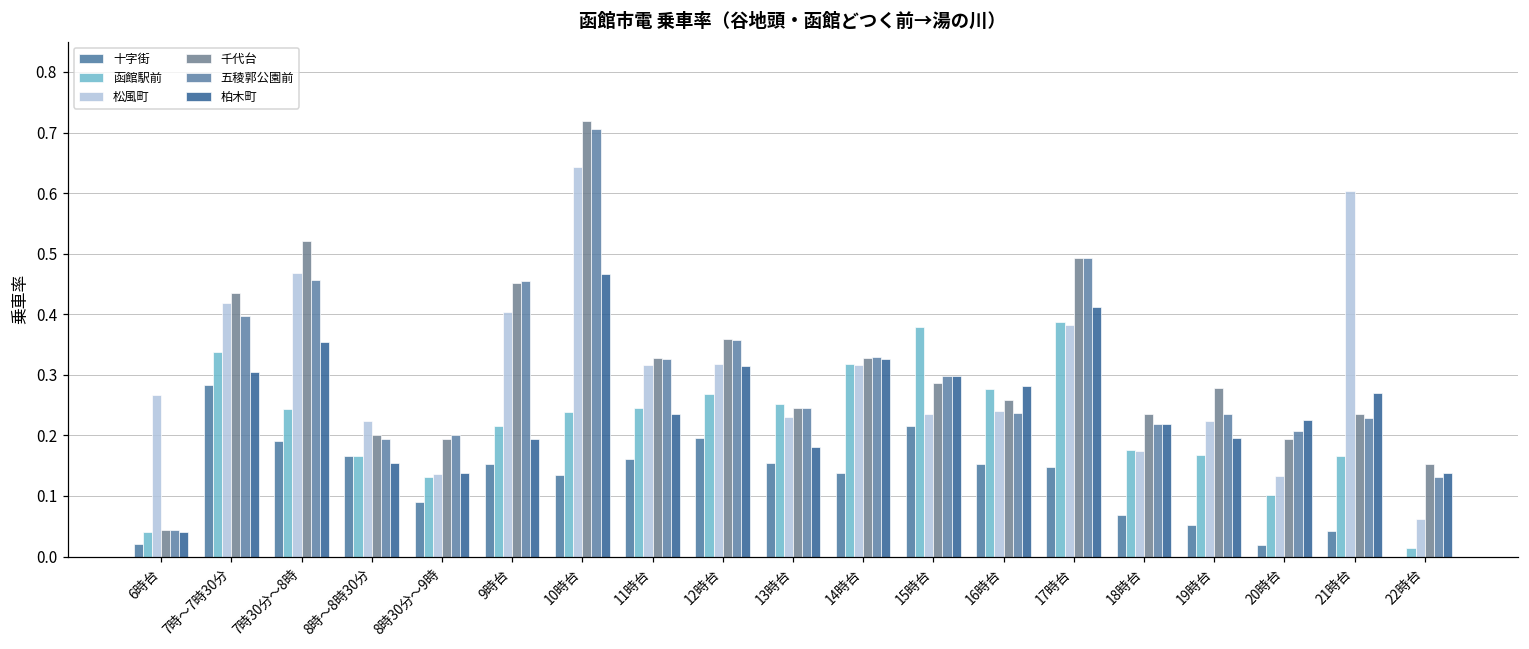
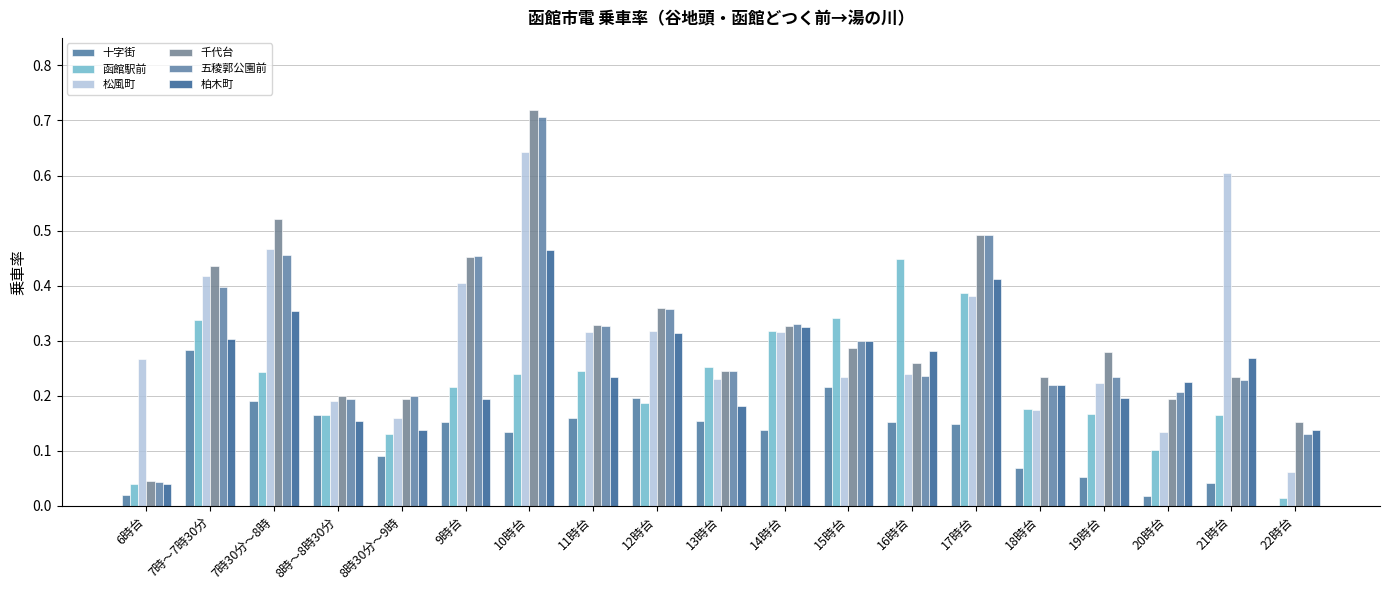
松風町, 8時～8時30分: 0.22 -> 0.19
松風町, 8時30分～9時: 0.14 -> 0.16
函館駅前, 12時台: 0.27 -> 0.19
函館駅前, 15時台: 0.38 -> 0.34
函館駅前, 16時台: 0.28 -> 0.45
